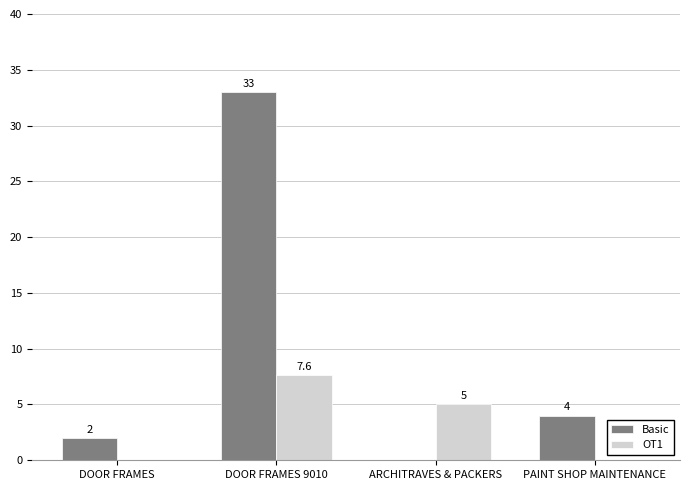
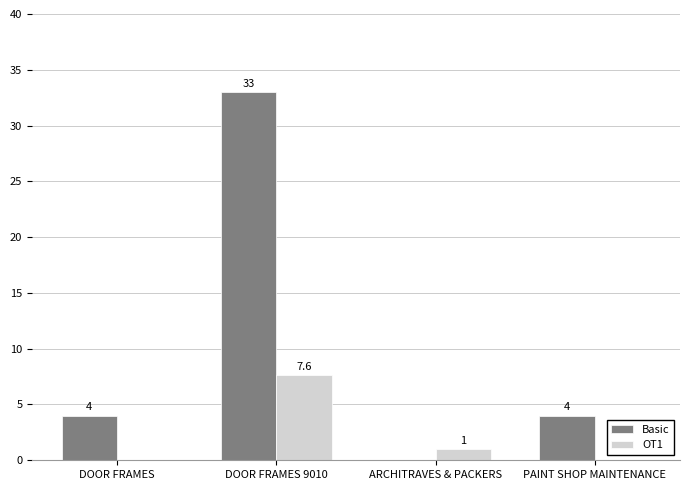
Basic, DOOR FRAMES: 2 -> 4
OT1, ARCHITRAVES & PACKERS: 5 -> 1
